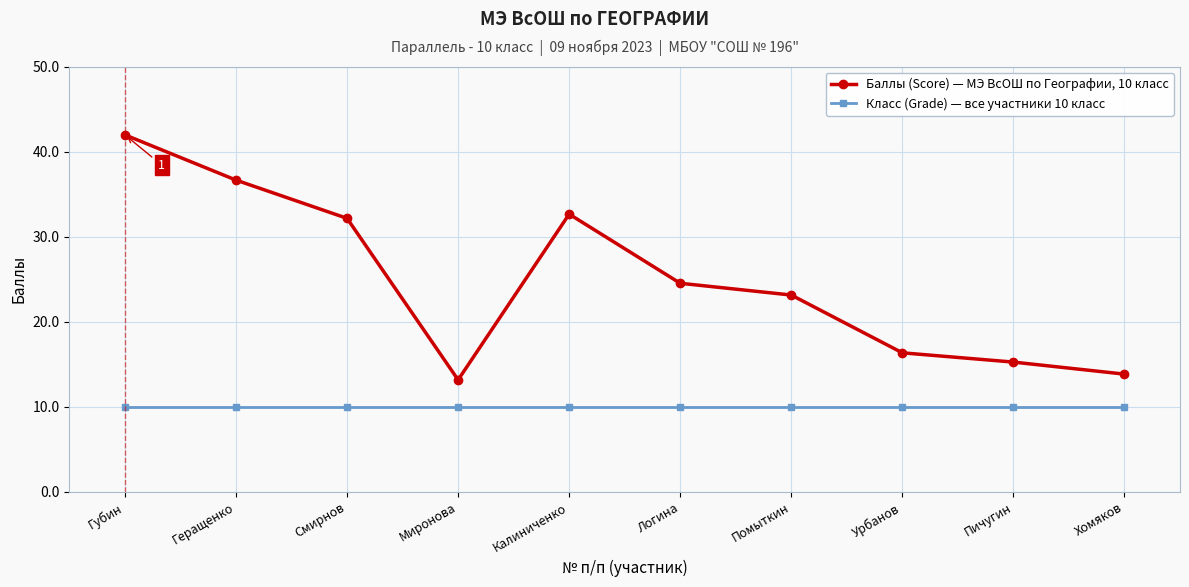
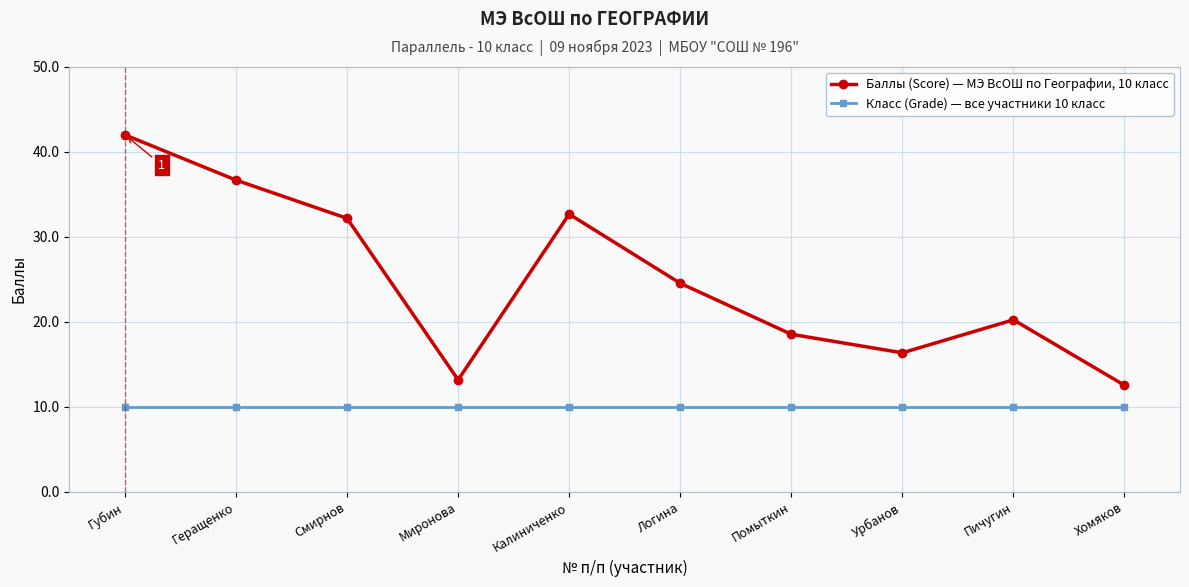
Баллы (Score) — МЭ ВсОШ по Географии, 10 класс, Помыткин: 23 -> 19
Баллы (Score) — МЭ ВсОШ по Географии, 10 класс, Пичугин: 15 -> 20
Баллы (Score) — МЭ ВсОШ по Географии, 10 класс, Хомяков: 14 -> 13
